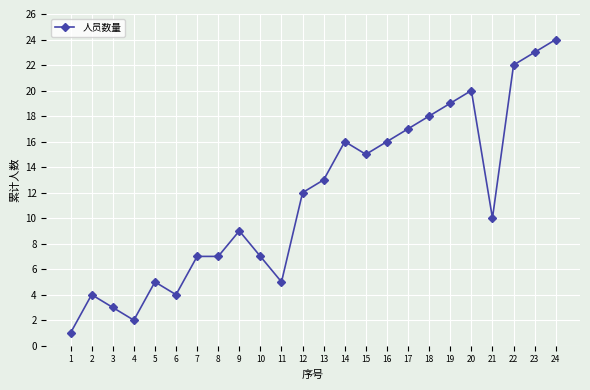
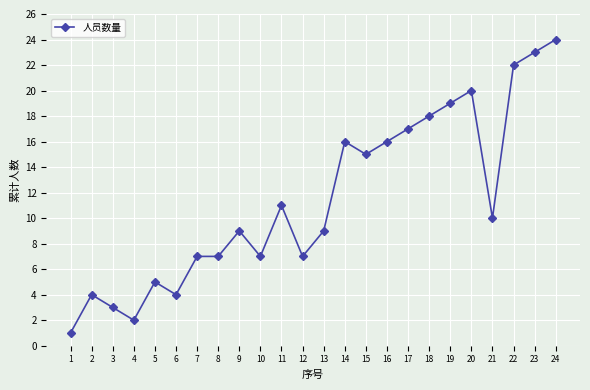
11: 5 -> 11
12: 12 -> 7
13: 13 -> 9
